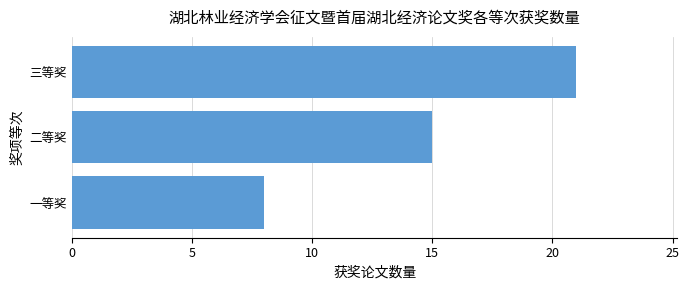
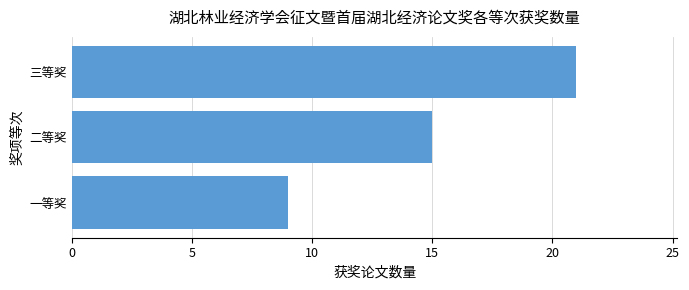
一等奖: 8 -> 9
